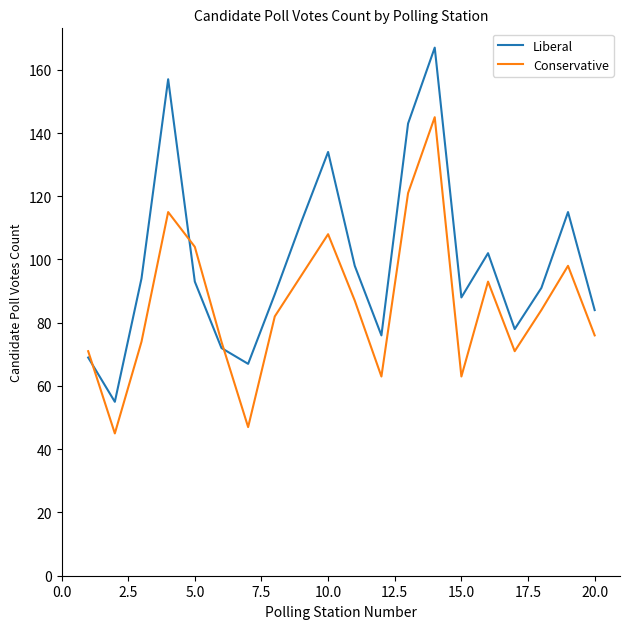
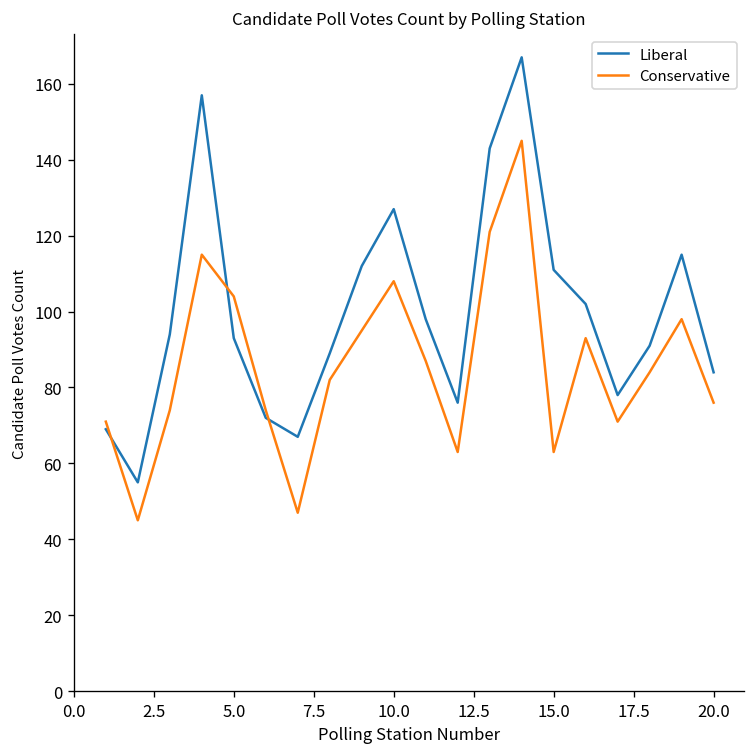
Liberal, 10.0: 134 -> 127
Liberal, 15.0: 88 -> 111
